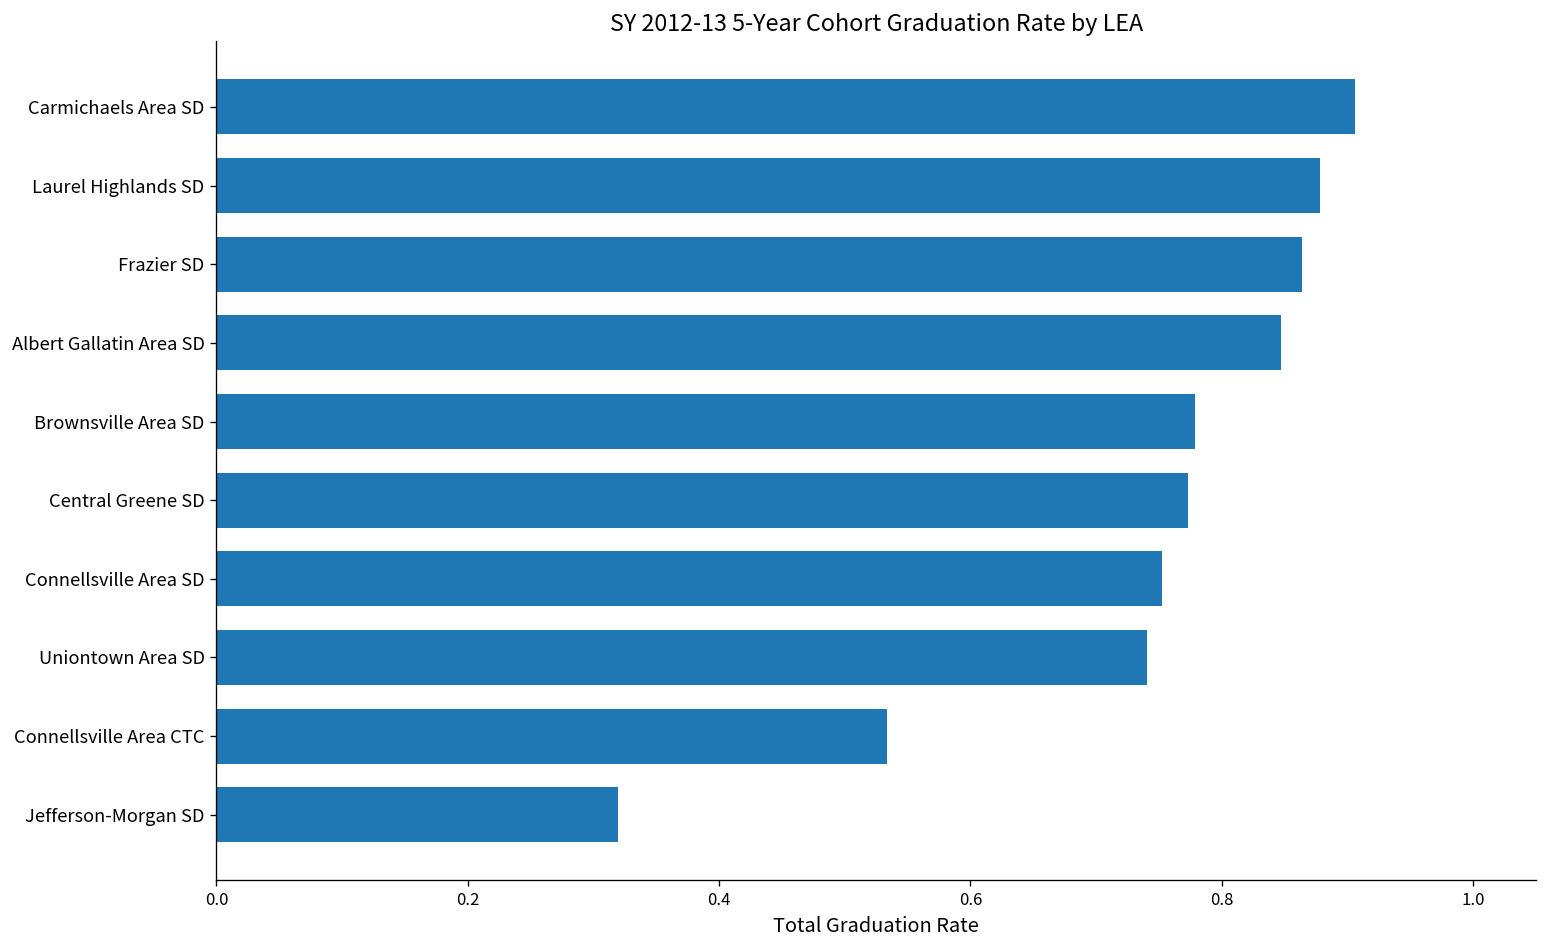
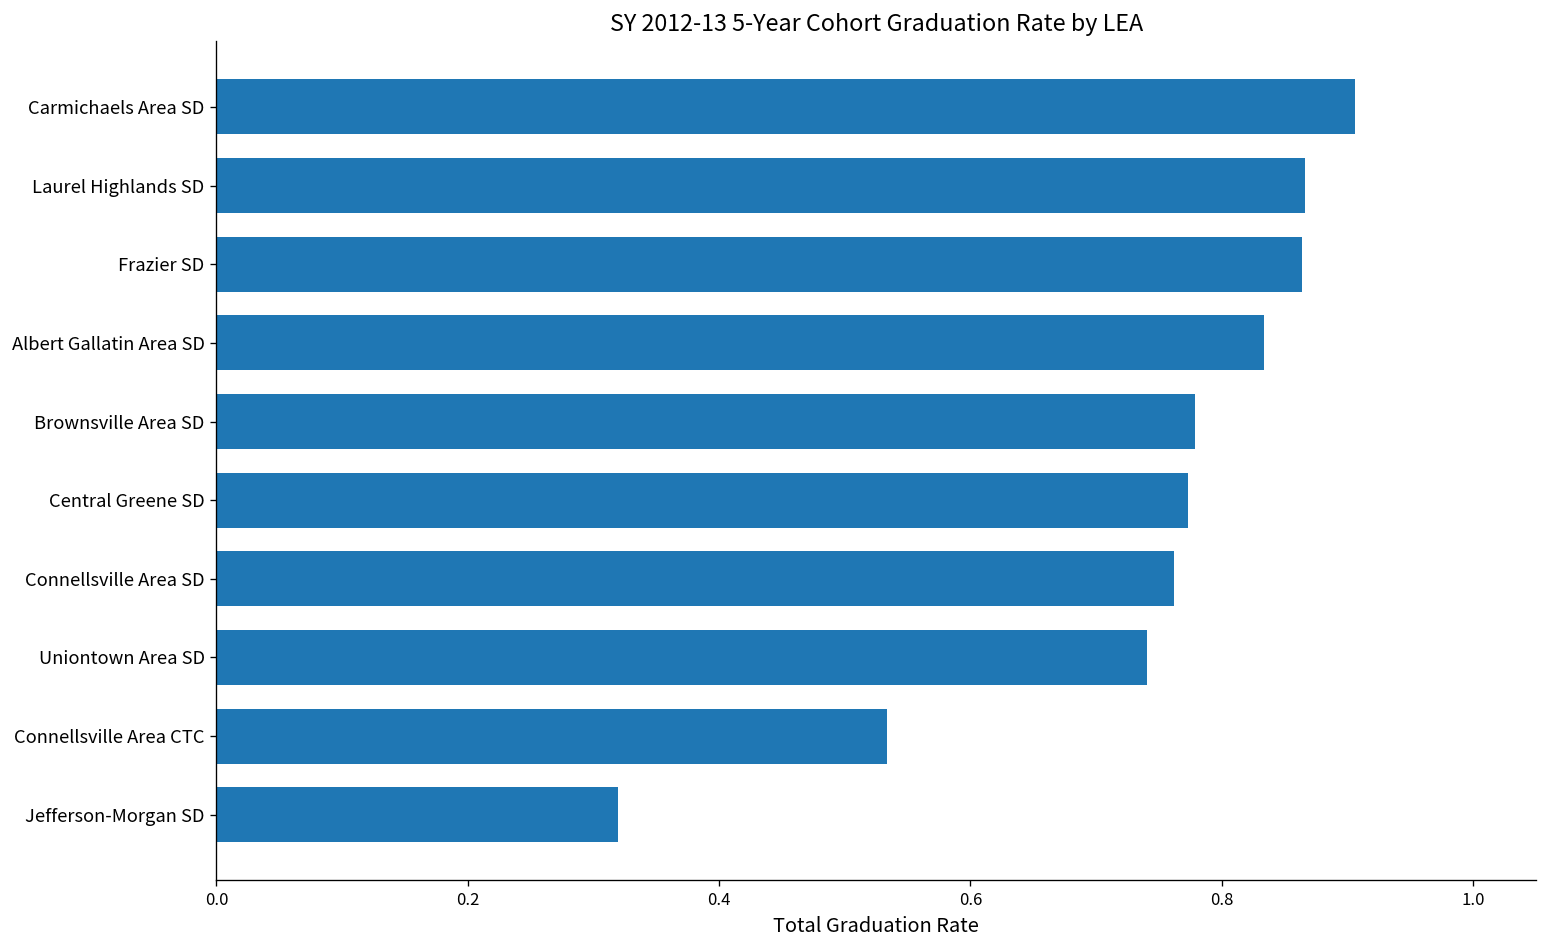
Laurel Highlands SD: 0.878 -> 0.866
Albert Gallatin Area SD: 0.847 -> 0.833
Connellsville Area SD: 0.752 -> 0.762
